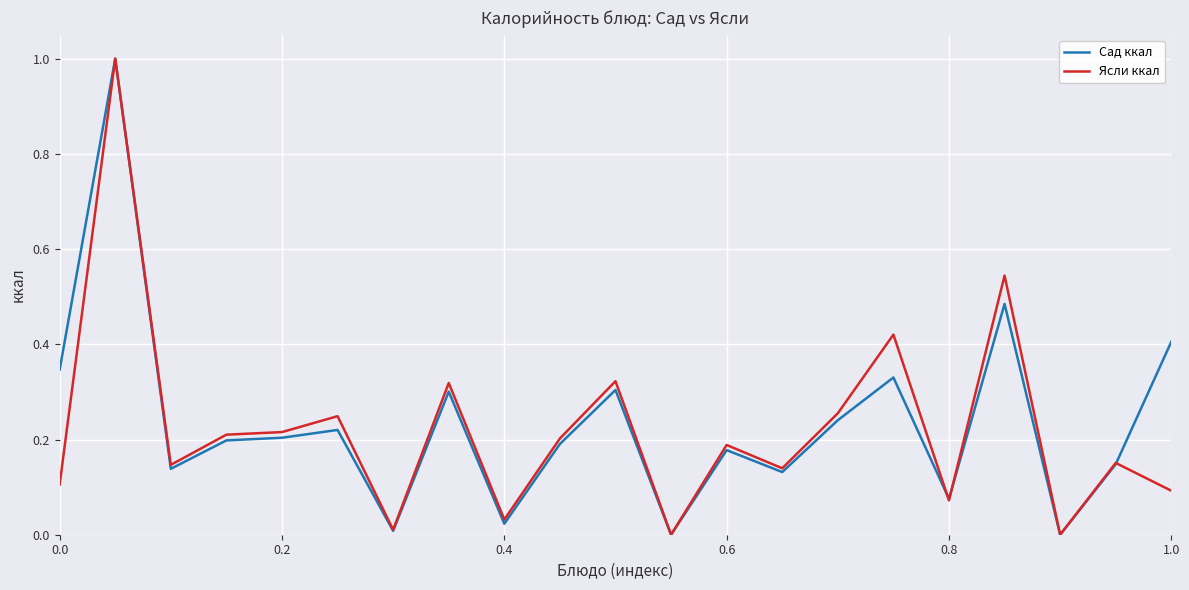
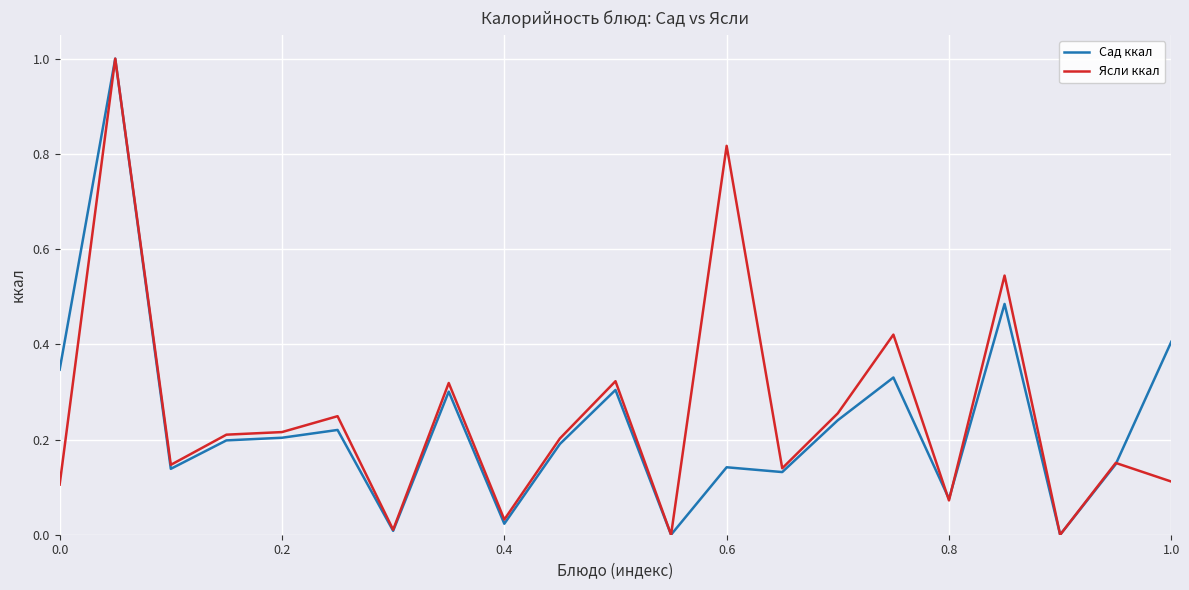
Сад ккал, 0.6: 0.18 -> 0.14
Ясли ккал, 0.6: 0.19 -> 0.82
Ясли ккал, 1.0: 0.09 -> 0.11
